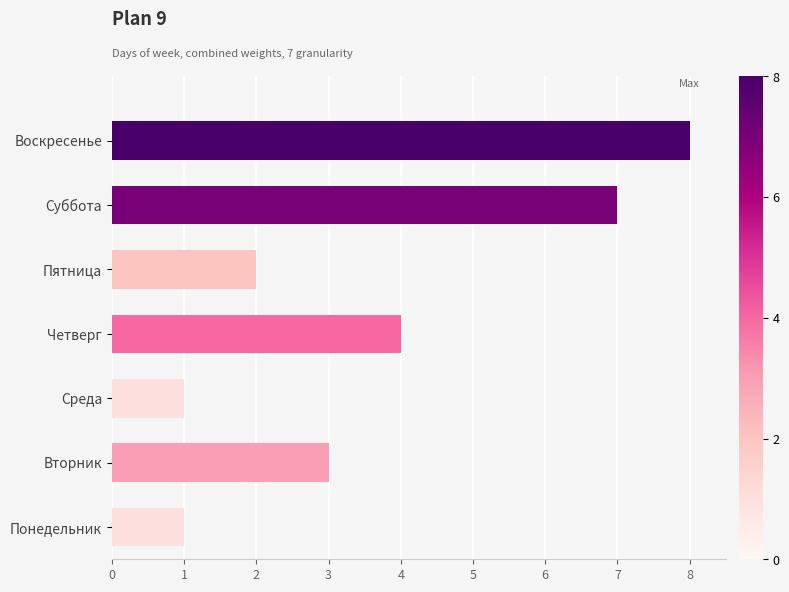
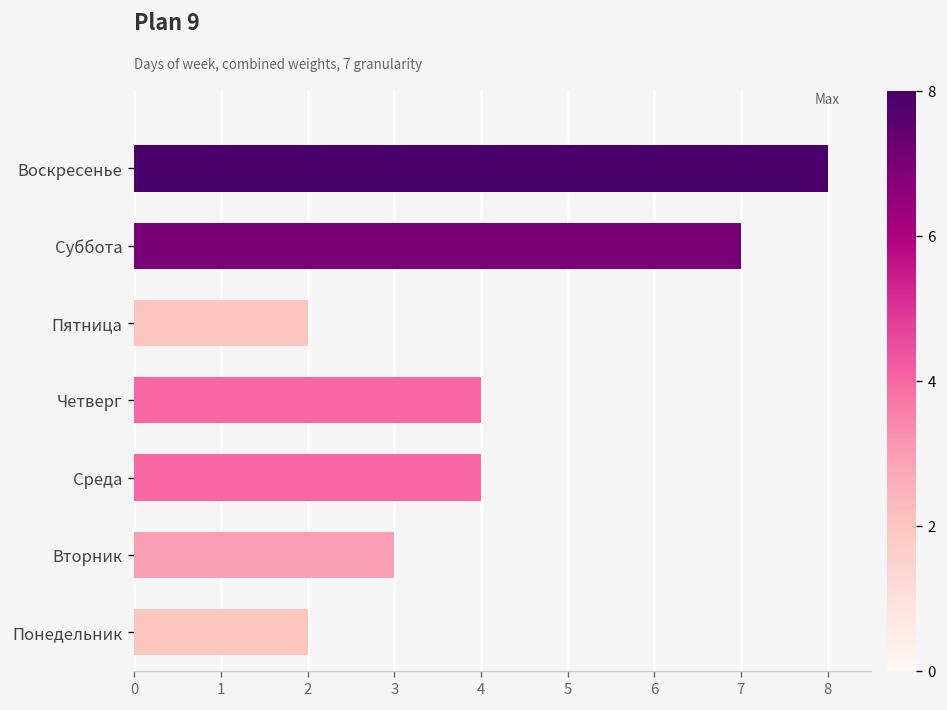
Среда: 1 -> 4
Понедельник: 1 -> 2
